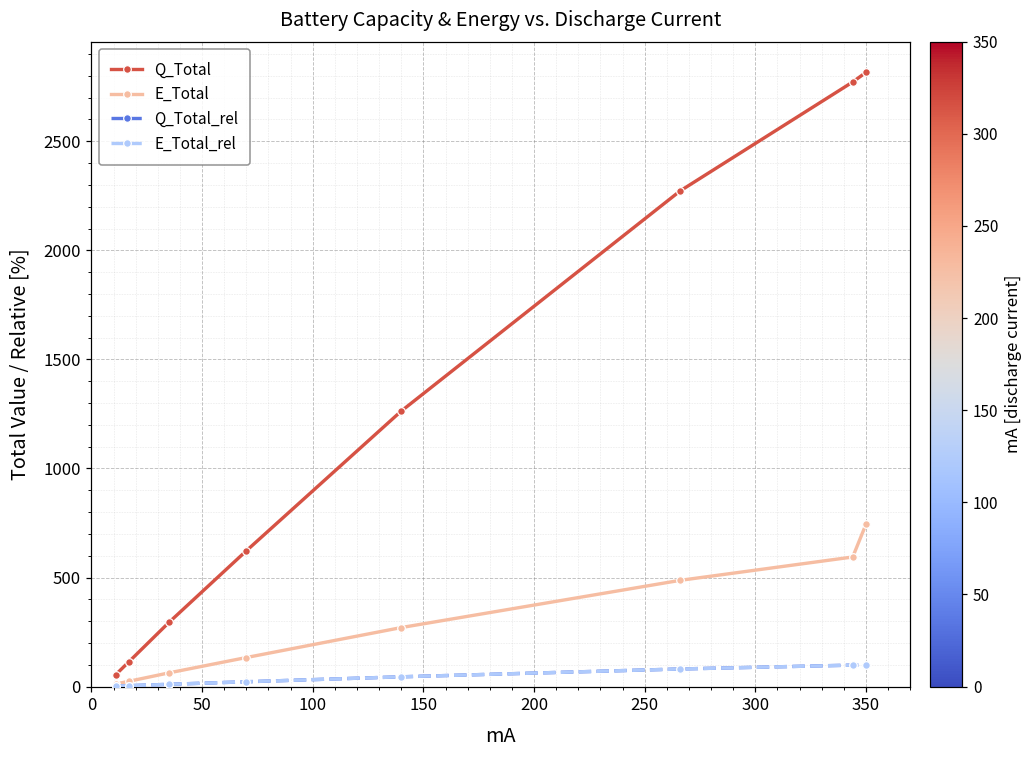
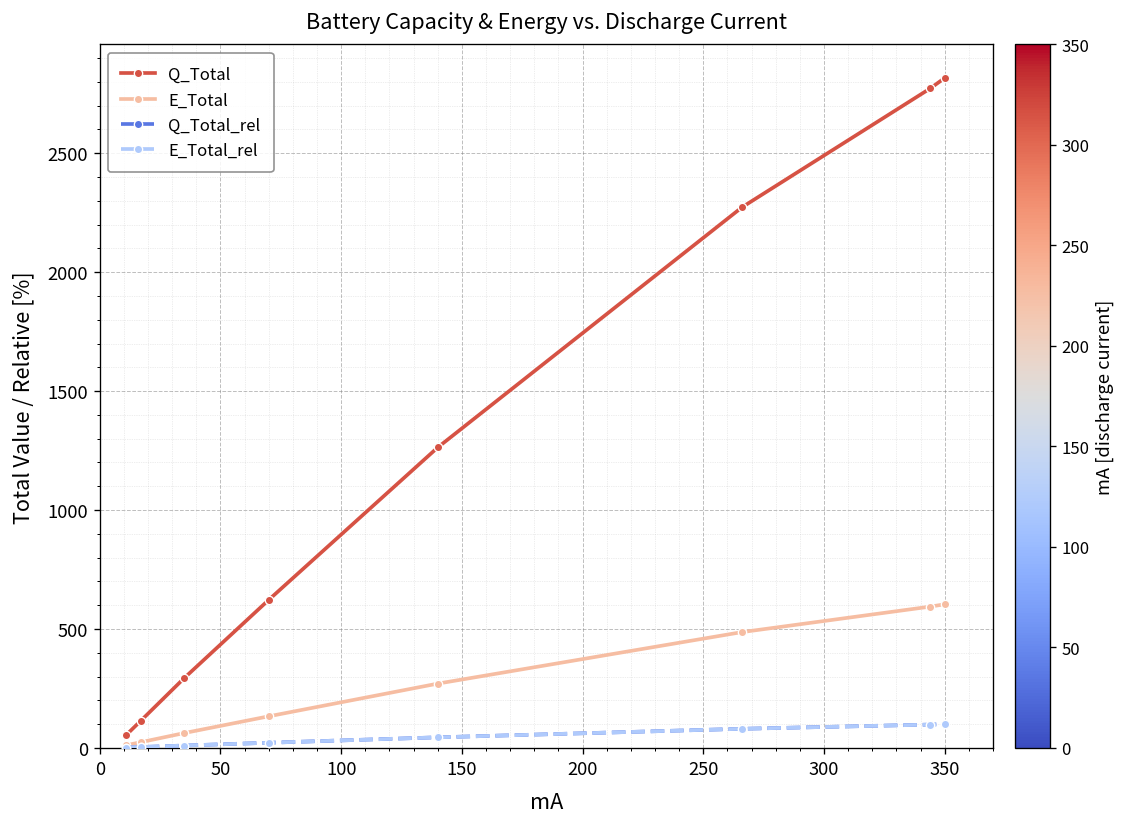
E_Total, 350: 740 -> 600
